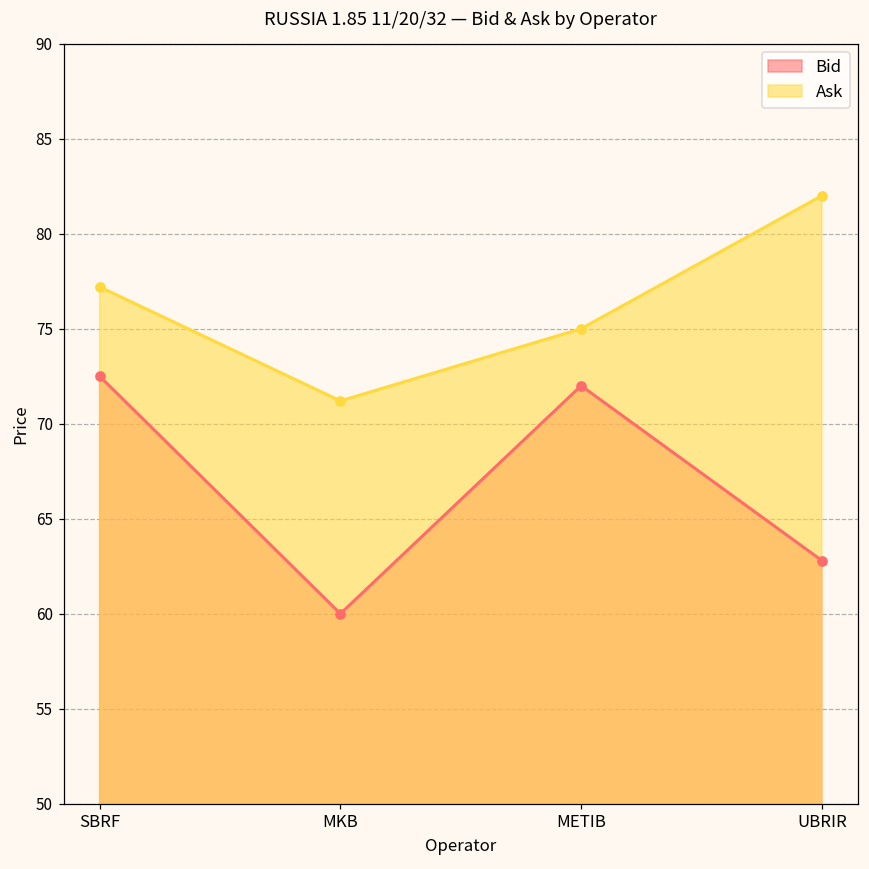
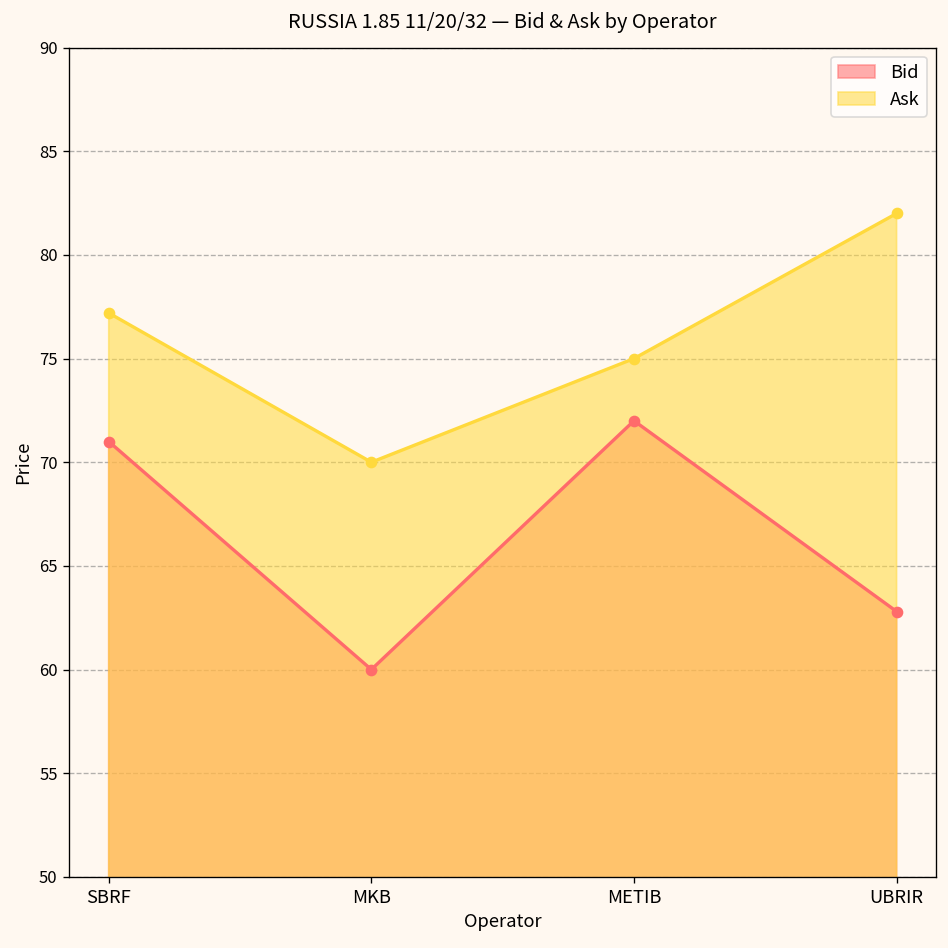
Bid, SBRF: 72.5 -> 71.0
Ask, MKB: 71.2 -> 70.0
